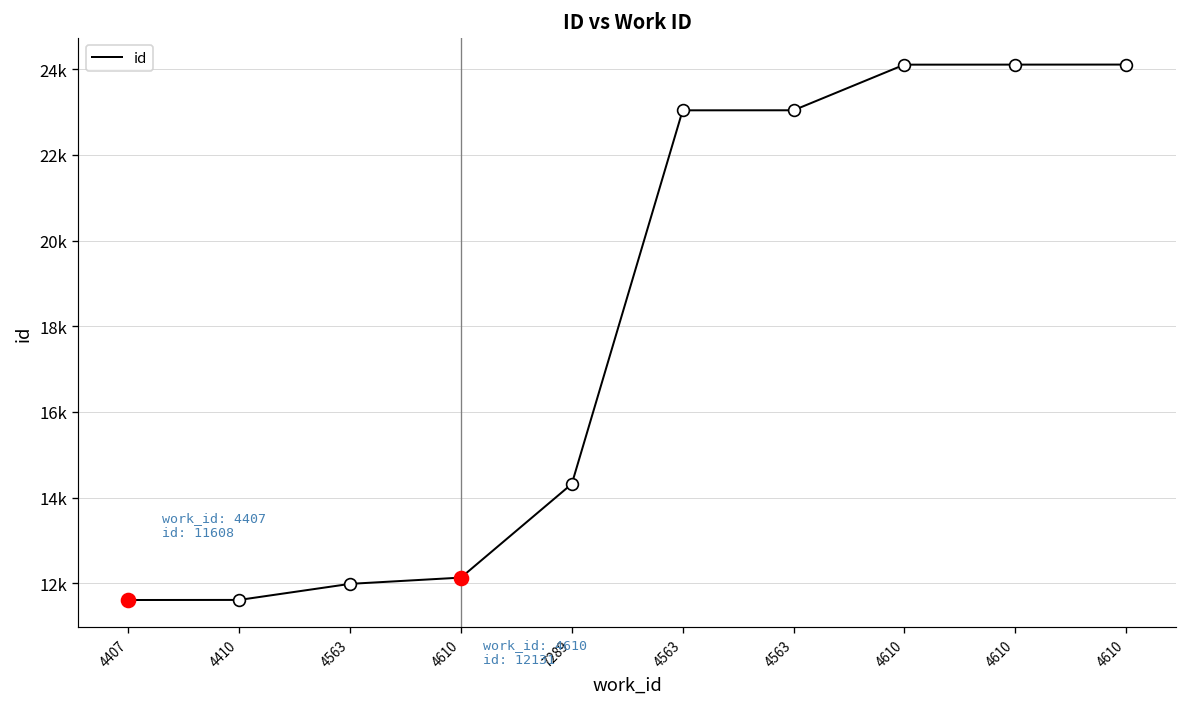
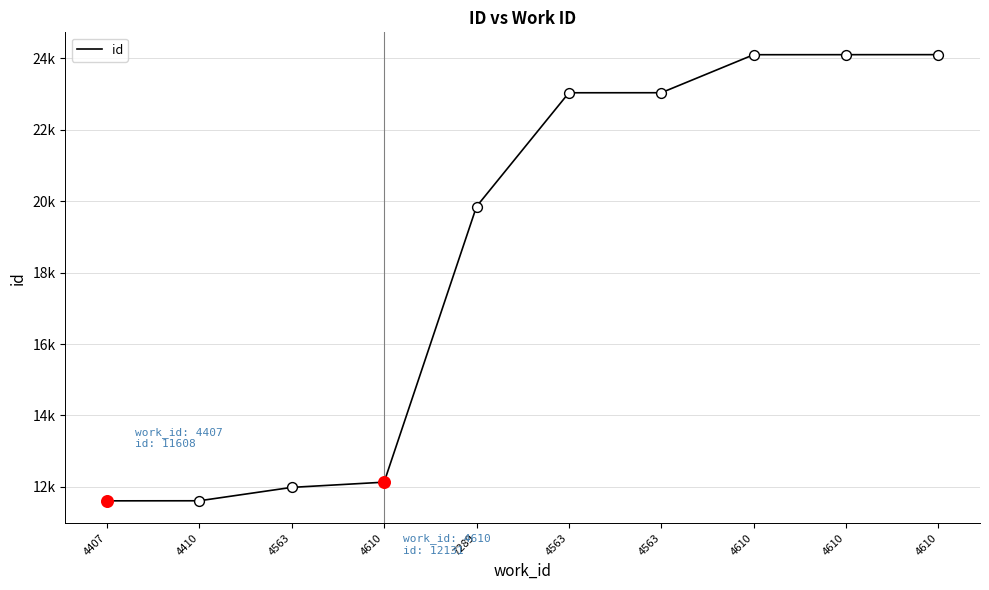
id, 7289: 14300 -> 19900
